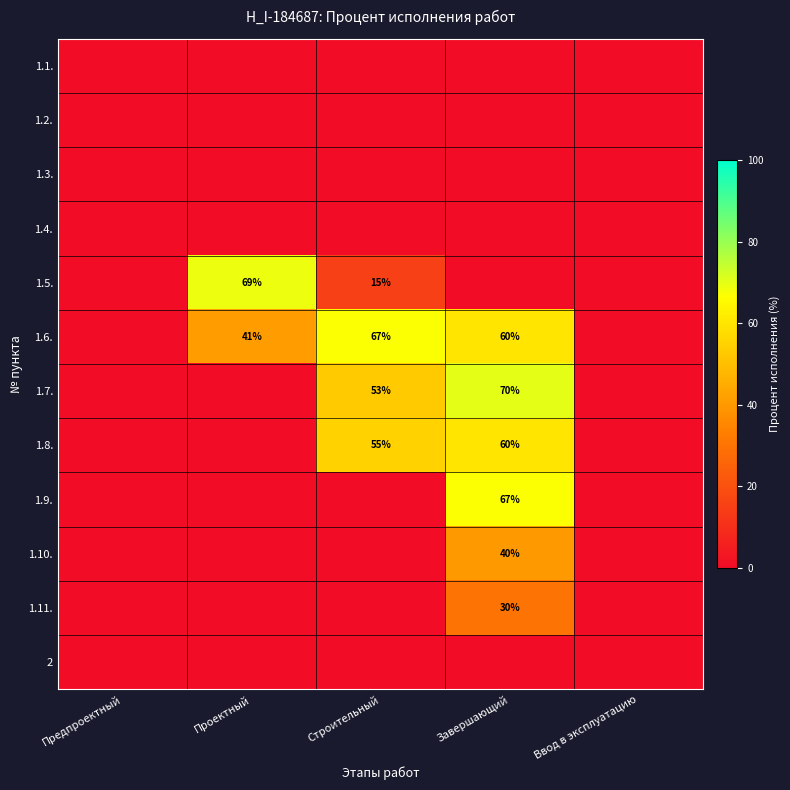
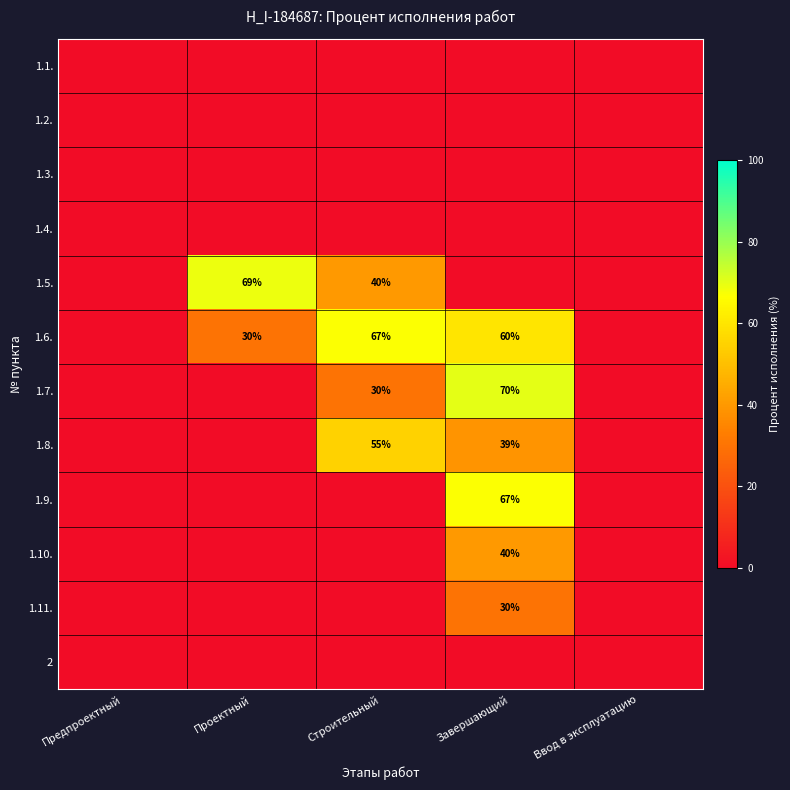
1.5., Строительный: 15% -> 40%
1.6., Проектный: 41% -> 30%
1.7., Строительный: 53% -> 30%
1.8., Завершающий: 60% -> 39%
